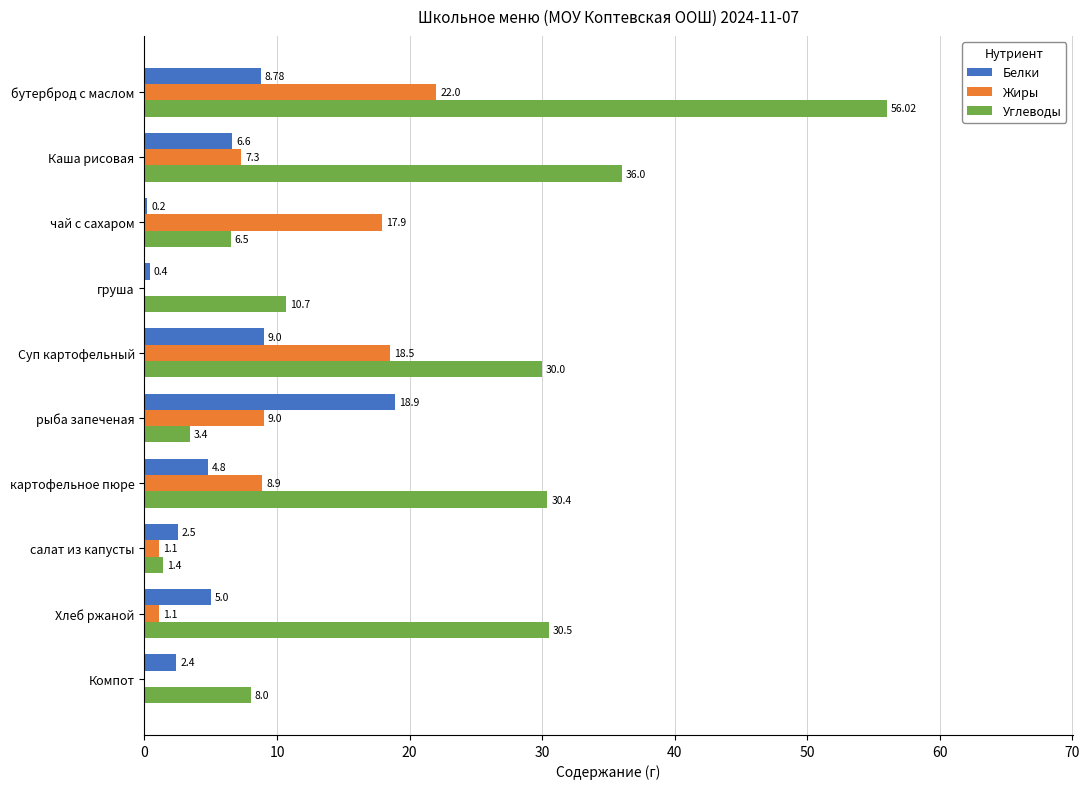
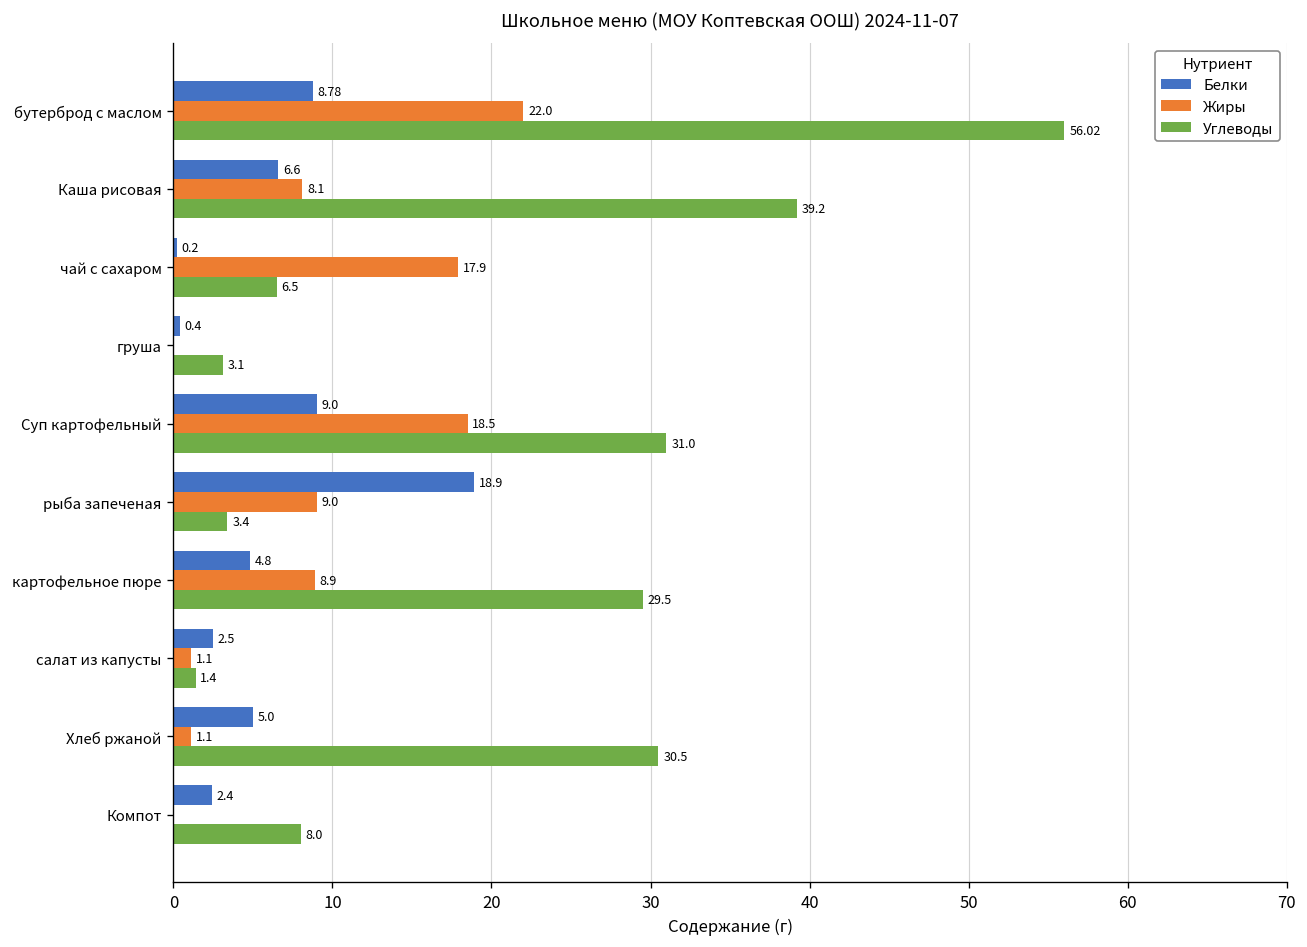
Жиры, Каша рисовая: 7.3 -> 8.1
Углеводы, Каша рисовая: 36.0 -> 39.2
Углеводы, груша: 10.7 -> 3.1
Углеводы, Суп картофельный: 30.0 -> 31.0
Углеводы, картофельное пюре: 30.4 -> 29.5
